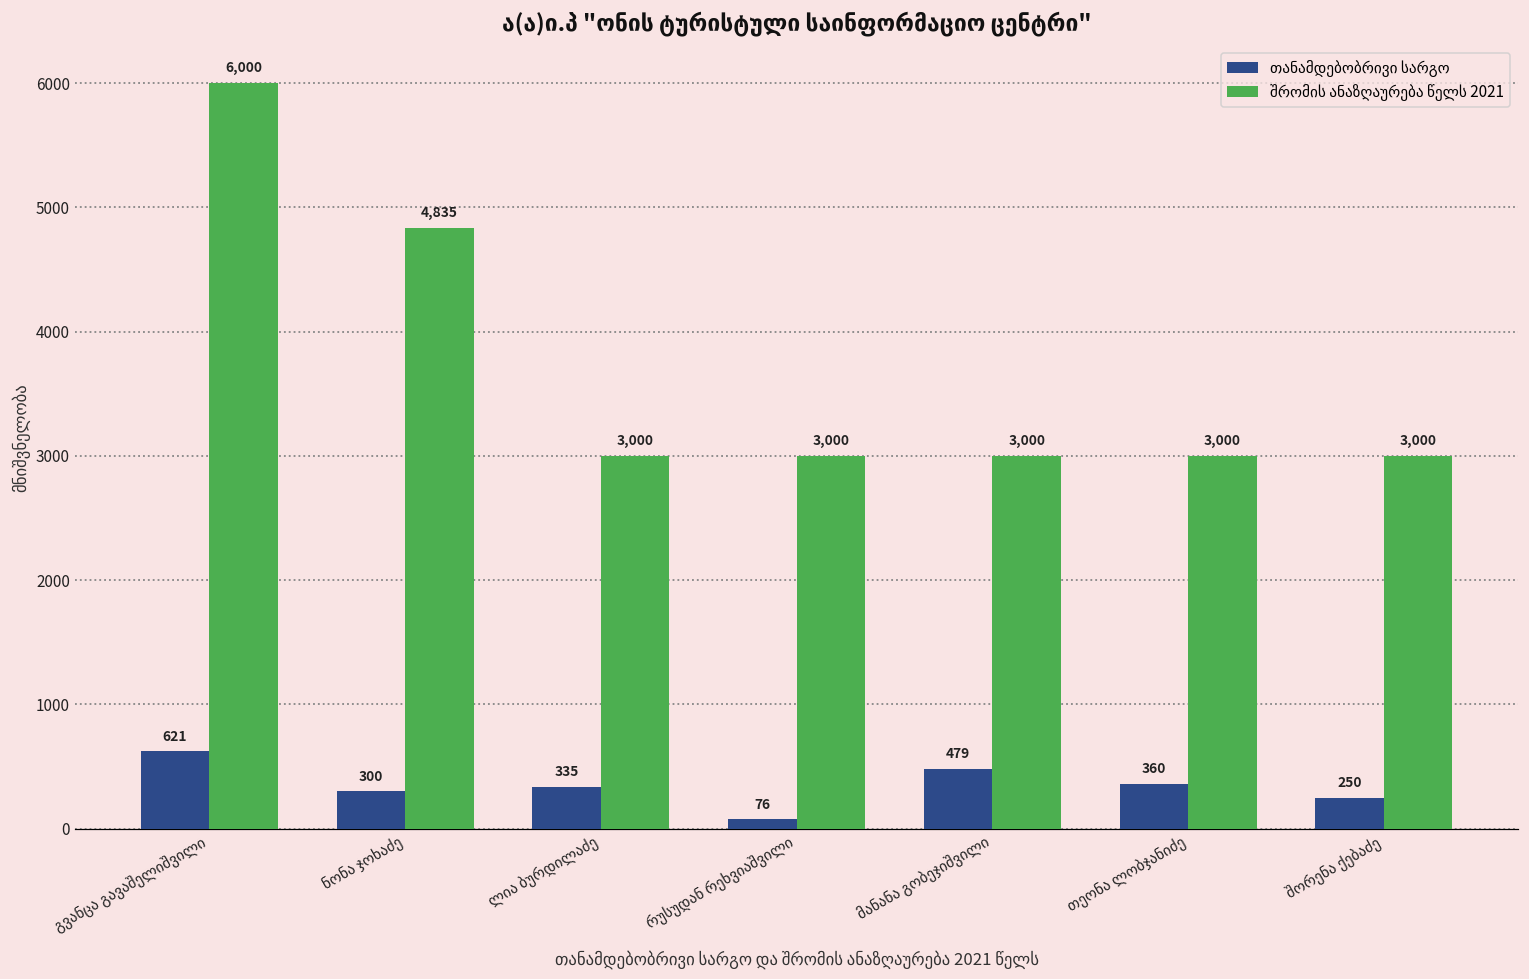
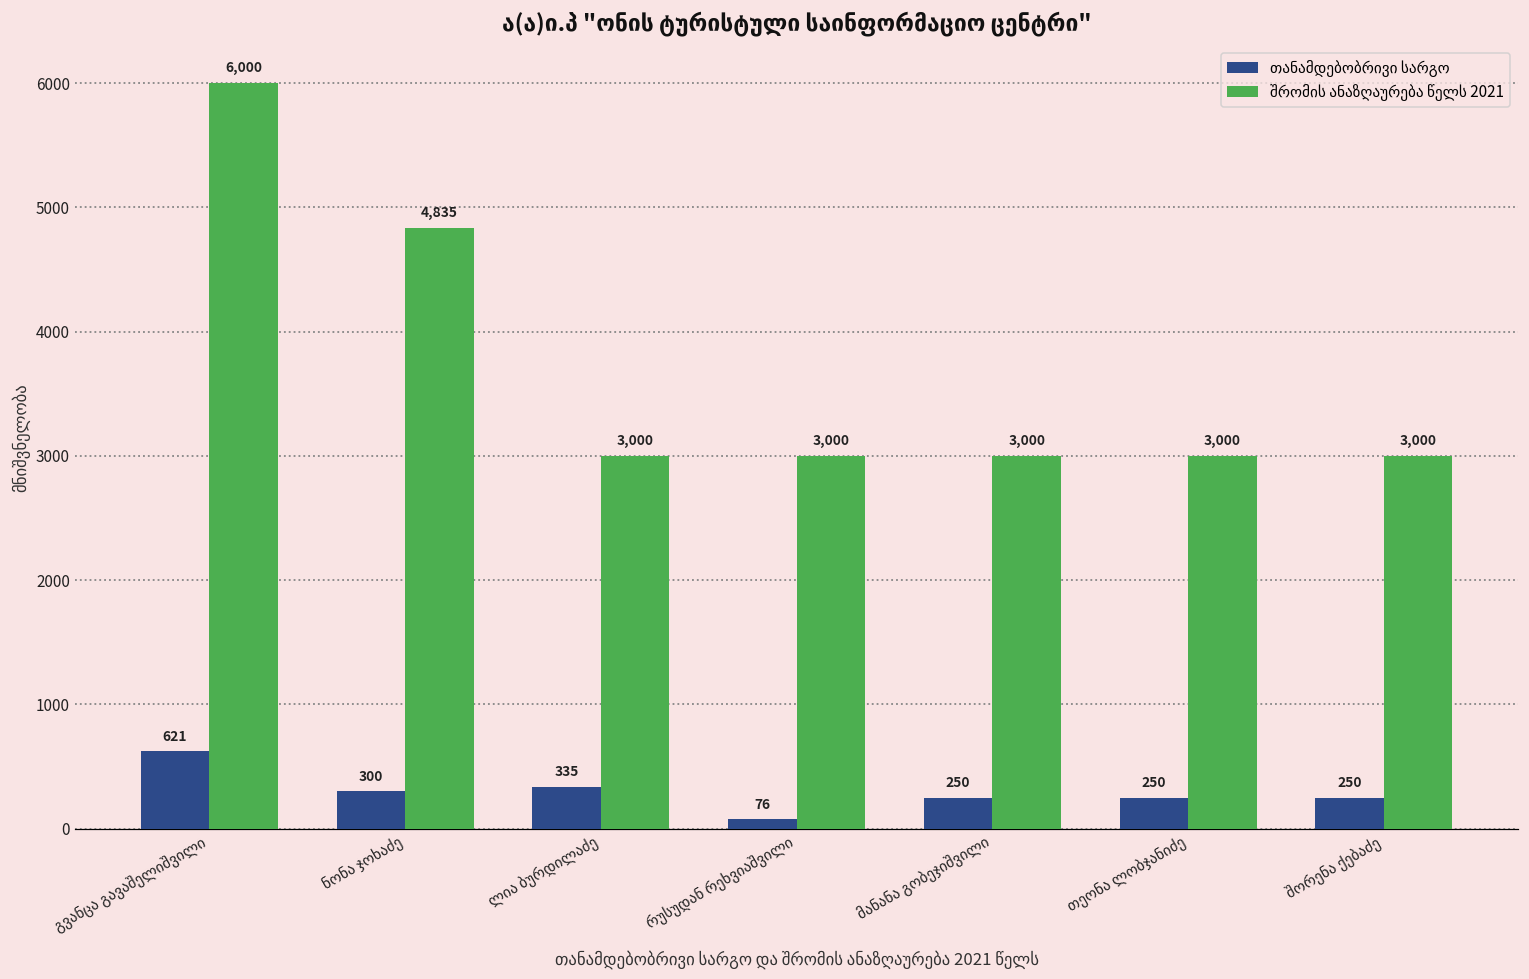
თანამდებობრივი სარგო, მანანა გობეჯიშვილი: 479 -> 250
თანამდებობრივი სარგო, თეონა ლობჯანიძე: 360 -> 250
